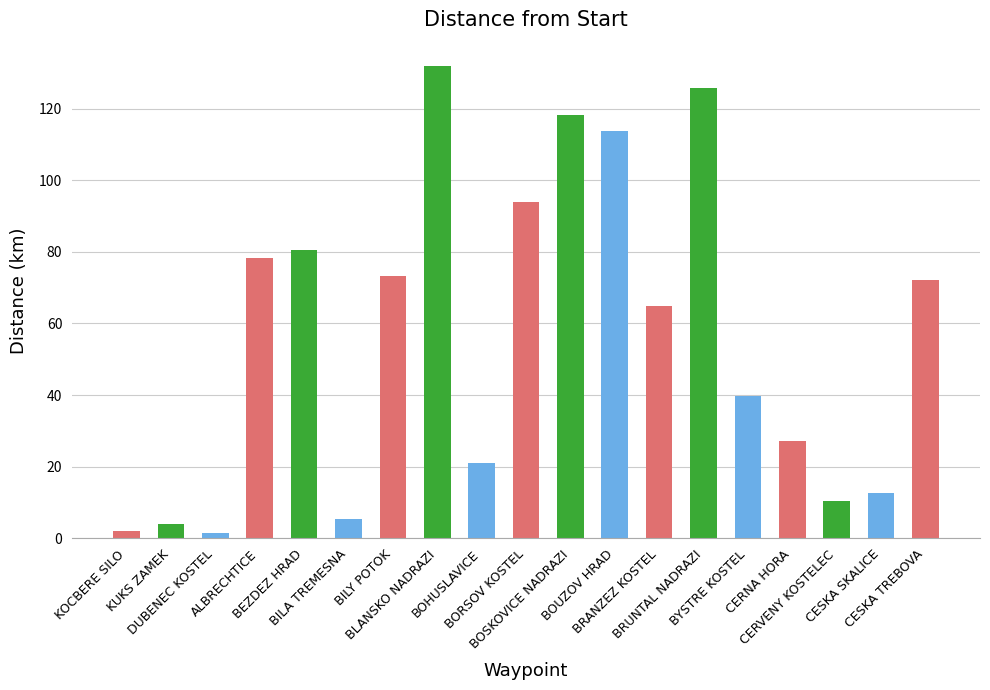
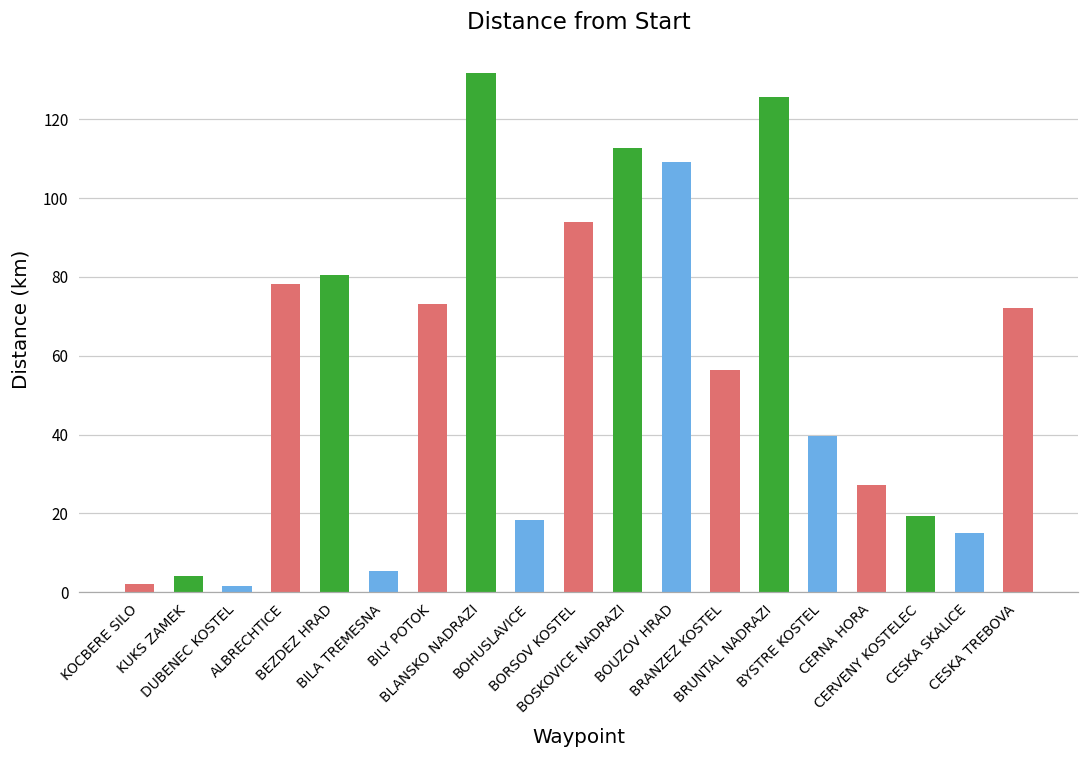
BOHUSLAVICE: 21 -> 18
BOSKOVICE NADRAZI: 118 -> 113
BOUZOV HRAD: 114 -> 109
BRANZEZ KOSTEL: 65 -> 56
CERVENY KOSTELEC: 11 -> 19
CESKA SKALICE: 13 -> 15
